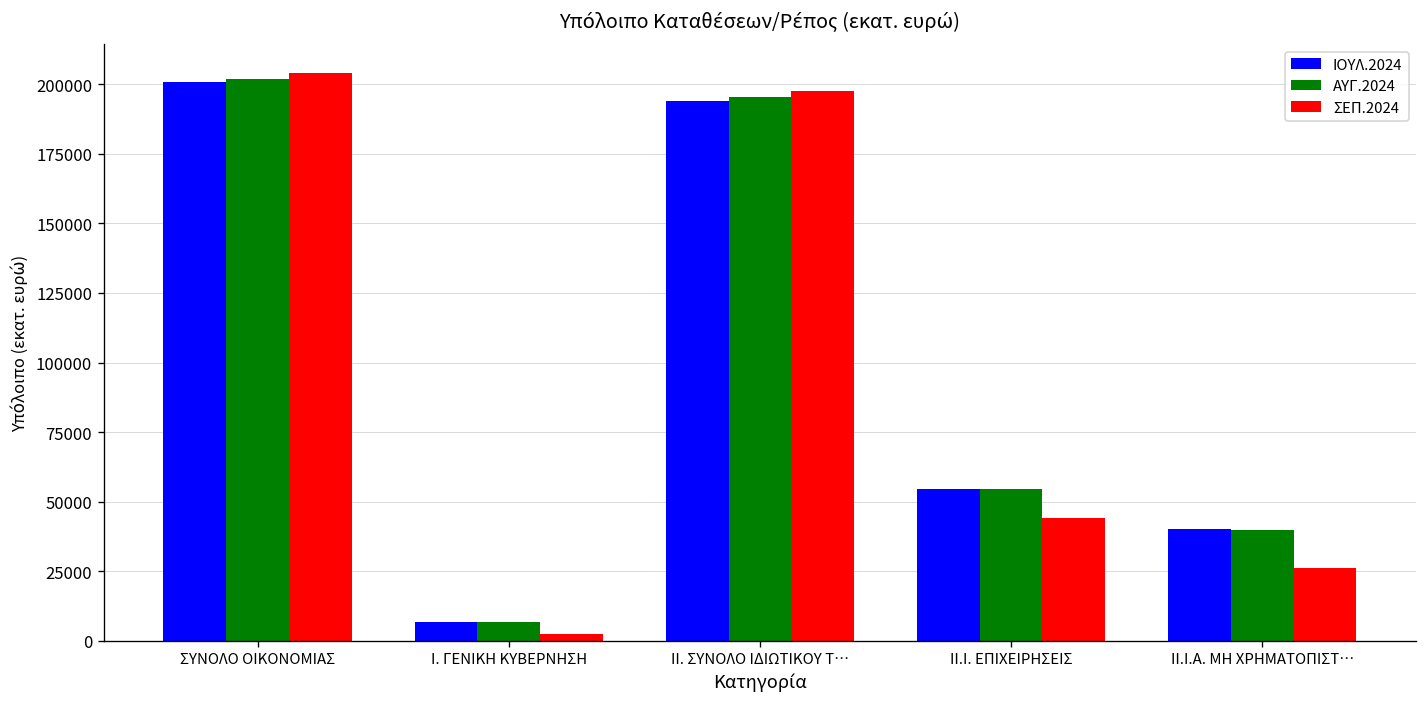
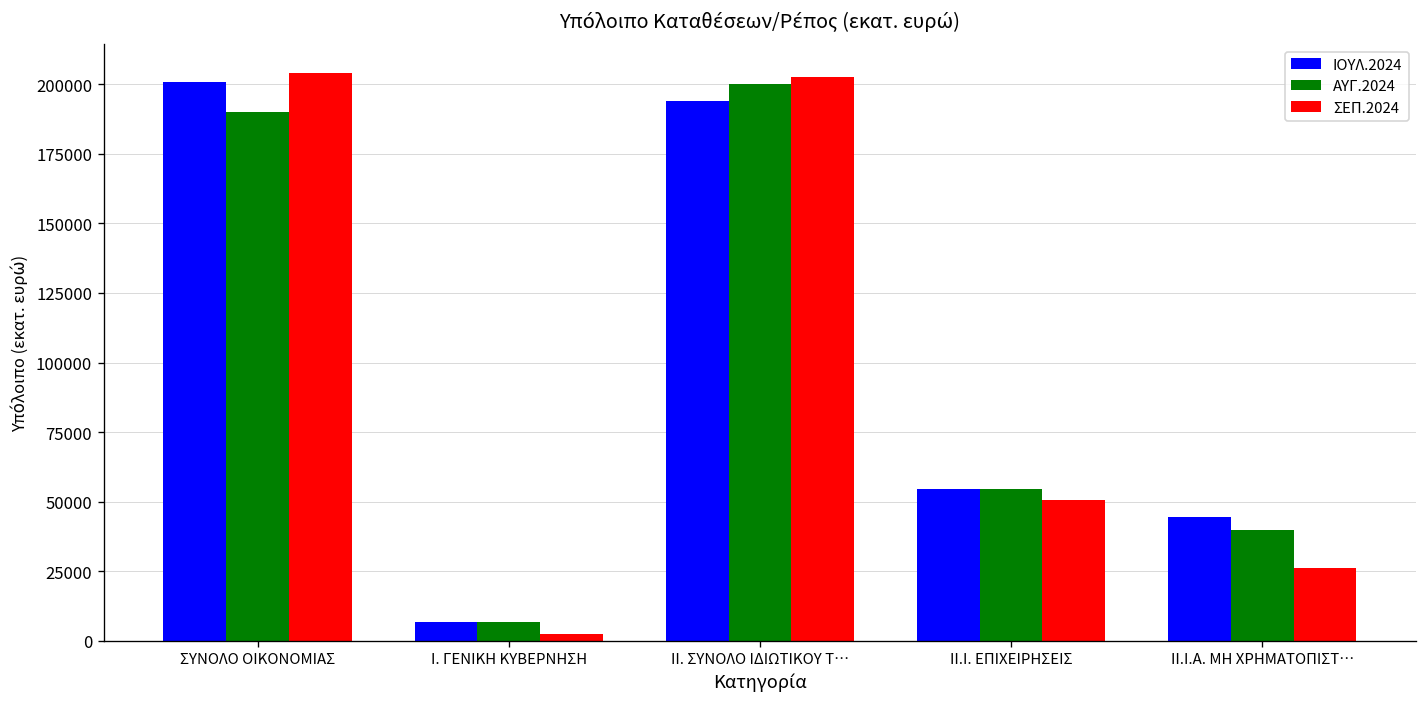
ΑΥΓ.2024, ΣΥΝΟΛΟ ΟΙΚΟΝΟΜΙΑΣ: 202000 -> 190000
ΑΥΓ.2024, ΙI. ΣΥΝΟΛΟ ΙΔΙΩΤΙΚΟΥ Τ…: 195000 -> 200000
ΣΕΠ.2024, ΙI. ΣΥΝΟΛΟ ΙΔΙΩΤΙΚΟΥ Τ…: 198000 -> 203000
ΣΕΠ.2024, ΙΙ.I. ΕΠΙΧΕΙΡΗΣΕΙΣ: 44000 -> 51000
ΙΟΥΛ.2024, ΙΙ.I.Α. ΜΗ ΧΡΗΜΑΤΟΠΙΣΤ…: 40000 -> 44000
